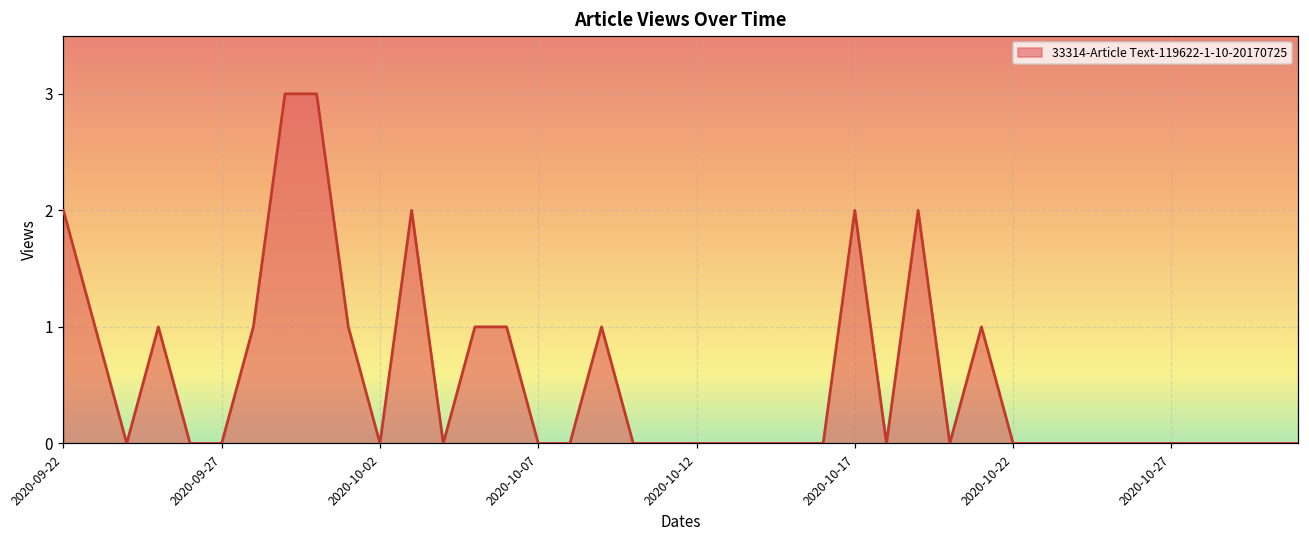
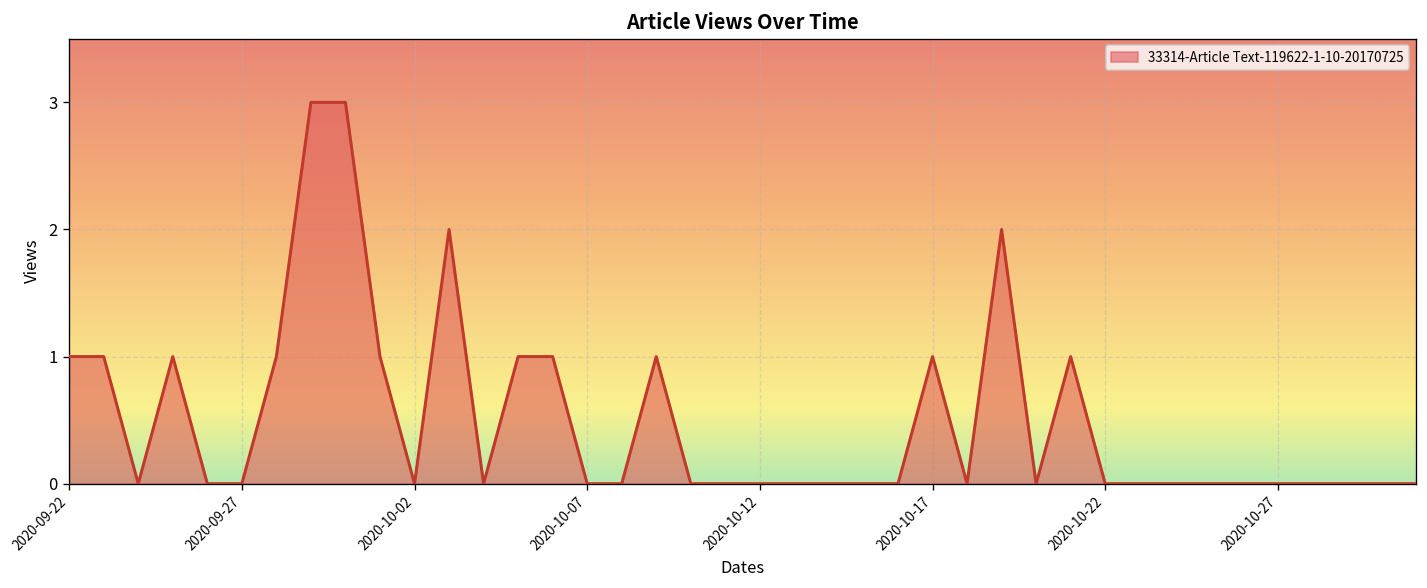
2020-09-22: 2 -> 1
2020-10-17: 2 -> 1
